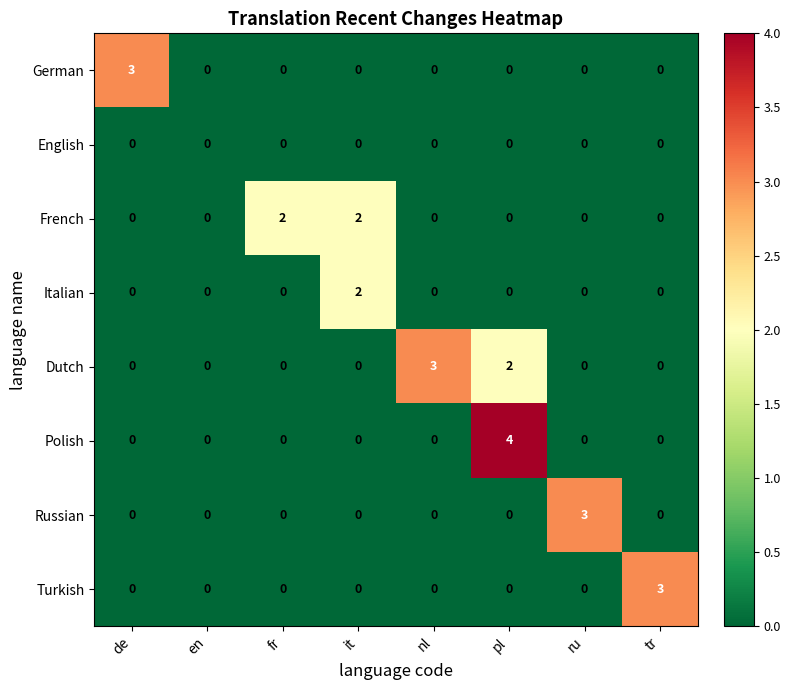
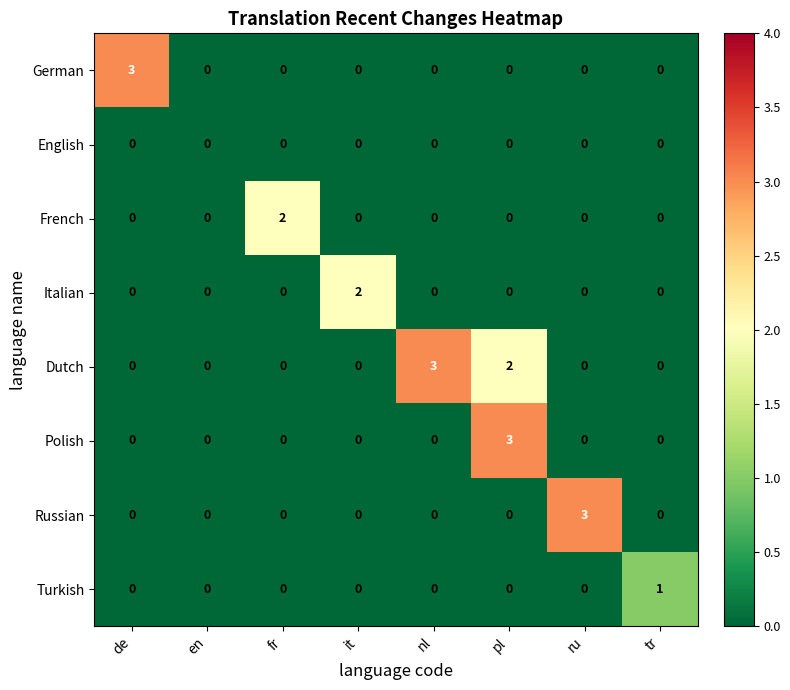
French, it: 2 -> 0
Polish, pl: 4 -> 3
Turkish, tr: 3 -> 1
